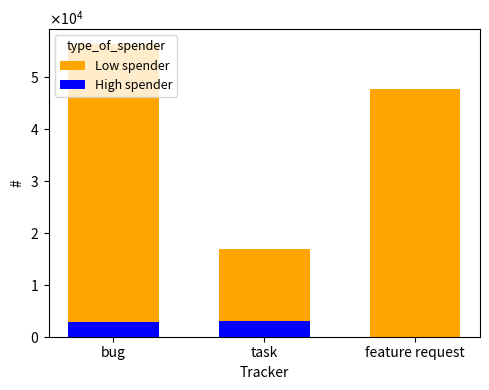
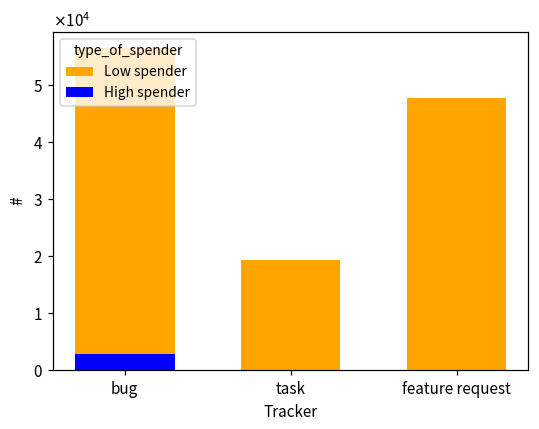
Low spender, task: 17000 -> 19000
High spender, task: 3000 -> 0
